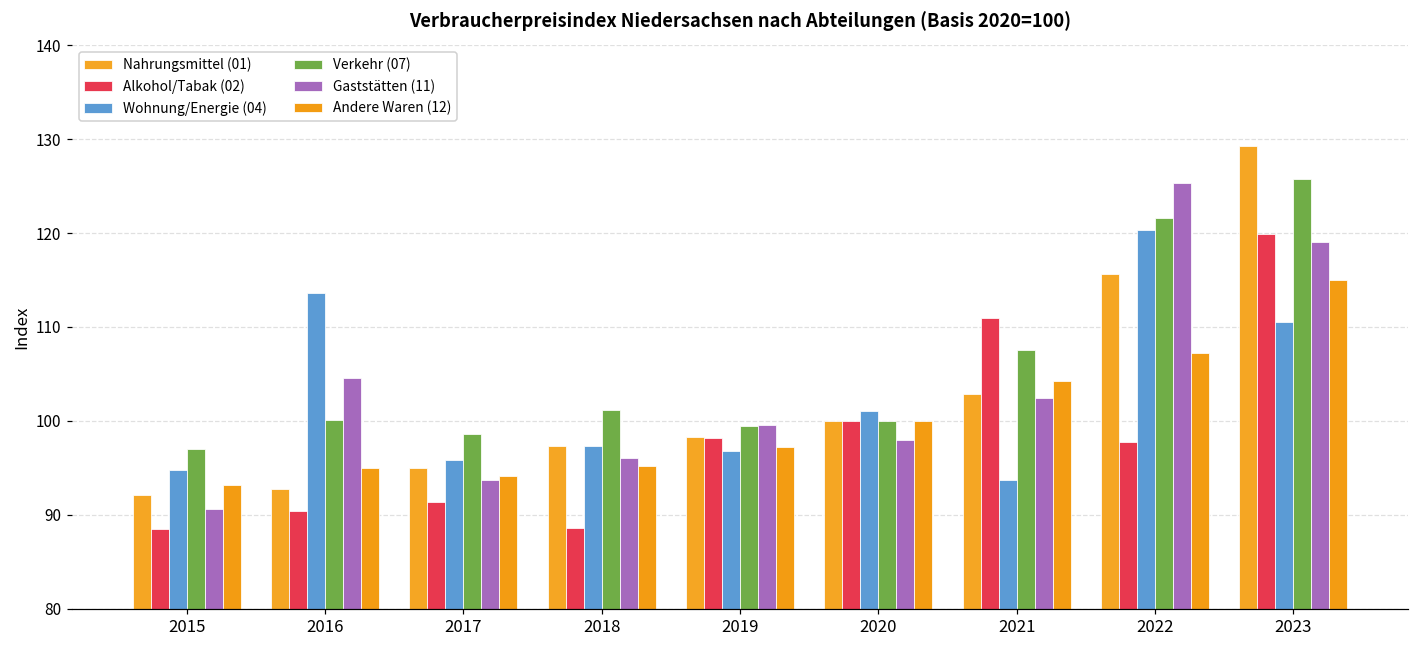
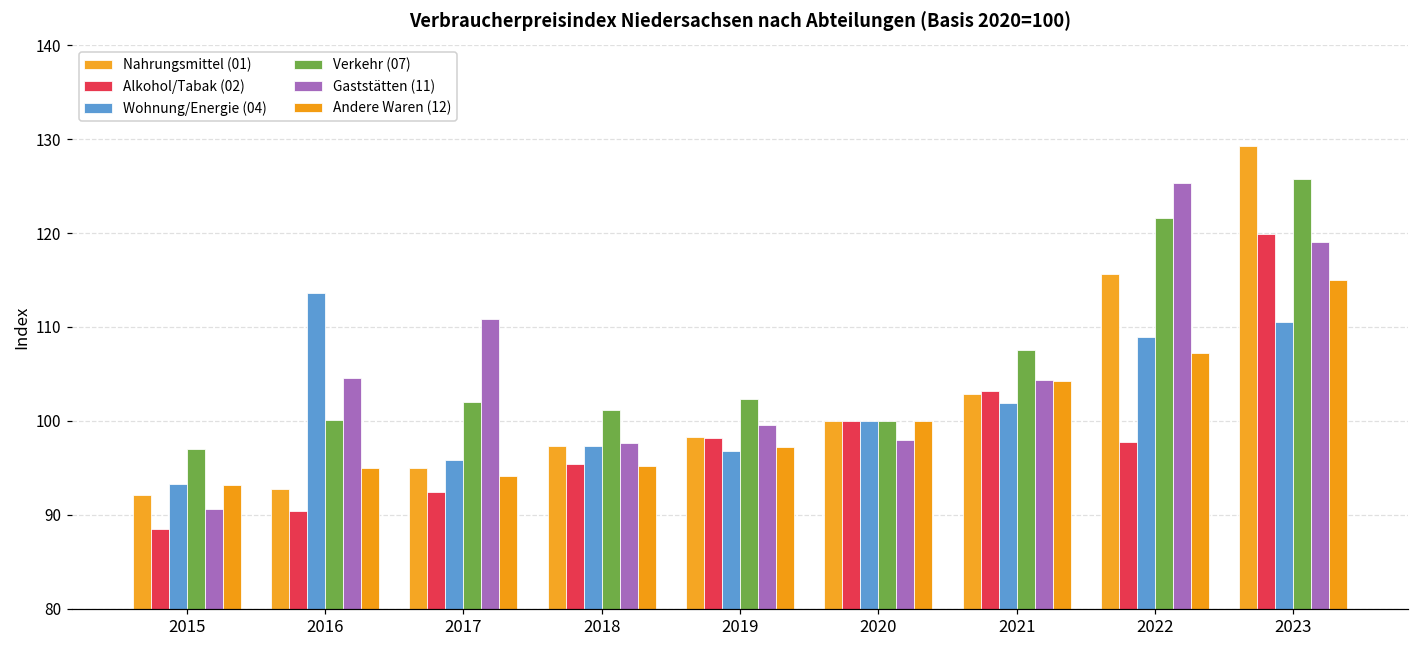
Wohnung/Energie (04), 2015: 95 -> 93
Alkohol/Tabak (02), 2017: 91 -> 92
Verkehr (07), 2017: 99 -> 102
Gaststätten (11), 2017: 94 -> 111
Alkohol/Tabak (02), 2018: 89 -> 95
Gaststätten (11), 2018: 96 -> 98
Verkehr (07), 2019: 99 -> 102
Wohnung/Energie (04), 2020: 101 -> 100
Alkohol/Tabak (02), 2021: 111 -> 103
Wohnung/Energie (04), 2021: 94 -> 102
Gaststätten (11), 2021: 102 -> 104
Wohnung/Energie (04), 2022: 120 -> 109
